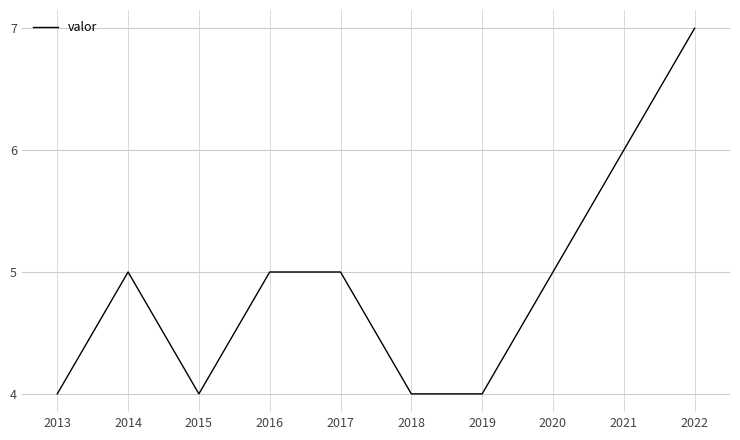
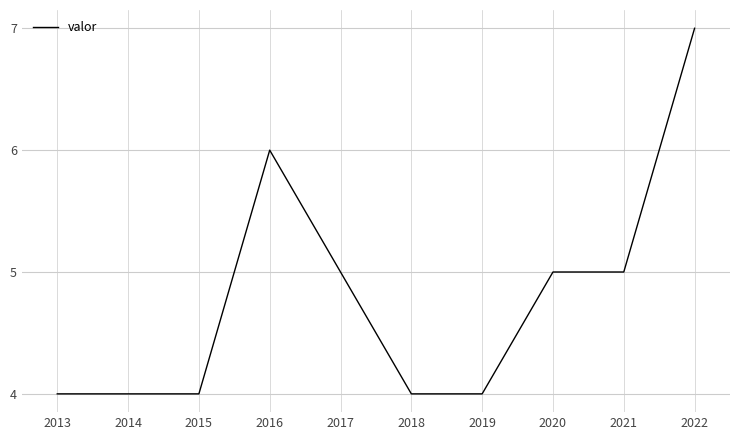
2014: 5 -> 4
2016: 5 -> 6
2021: 6 -> 5
